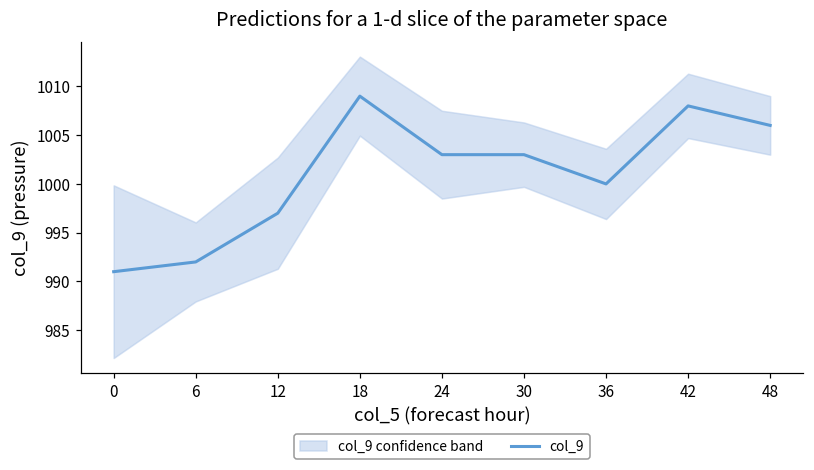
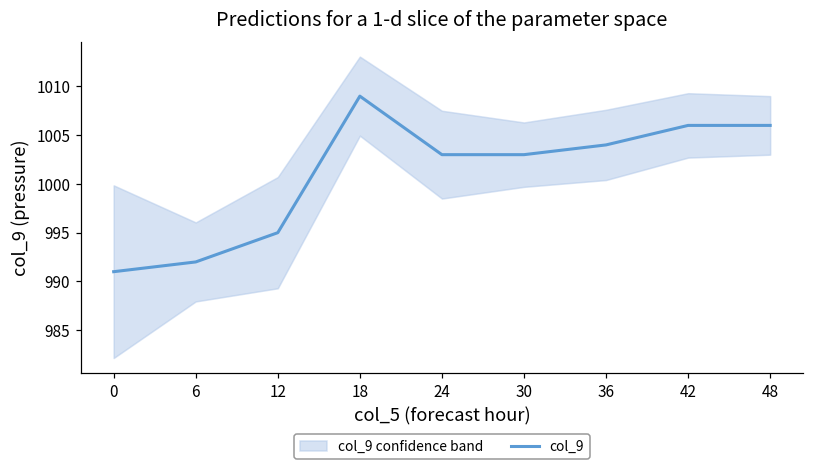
col_9, 12: 997 -> 995
col_9, 36: 1000 -> 1004
col_9, 42: 1008 -> 1006
